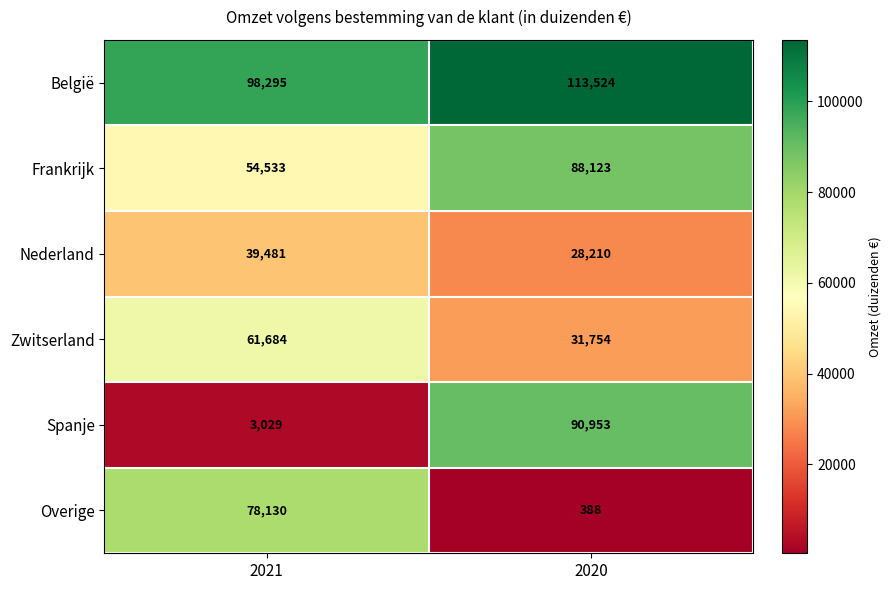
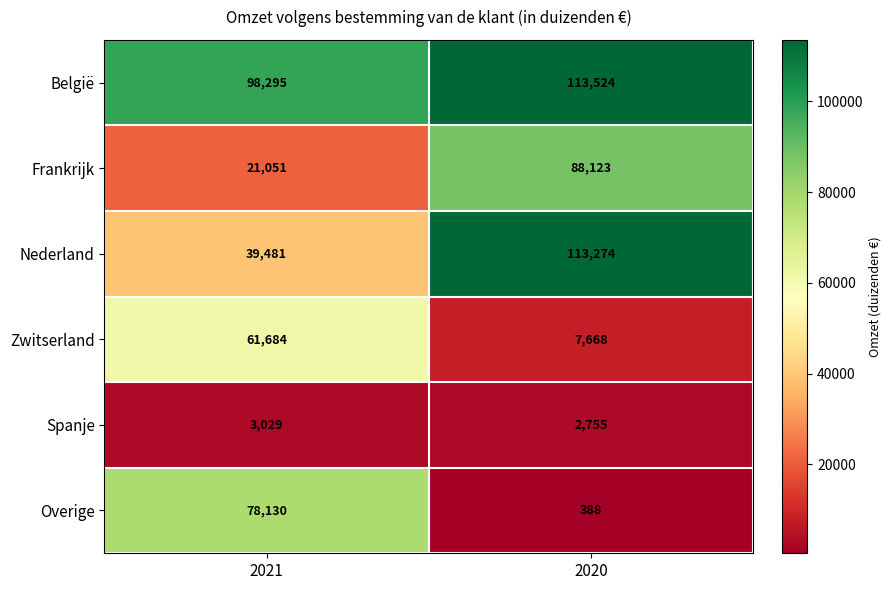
Frankrijk, 2021: 54,533 -> 21,051
Nederland, 2020: 28,210 -> 113,274
Zwitserland, 2020: 31,754 -> 7,668
Spanje, 2020: 90,953 -> 2,755
